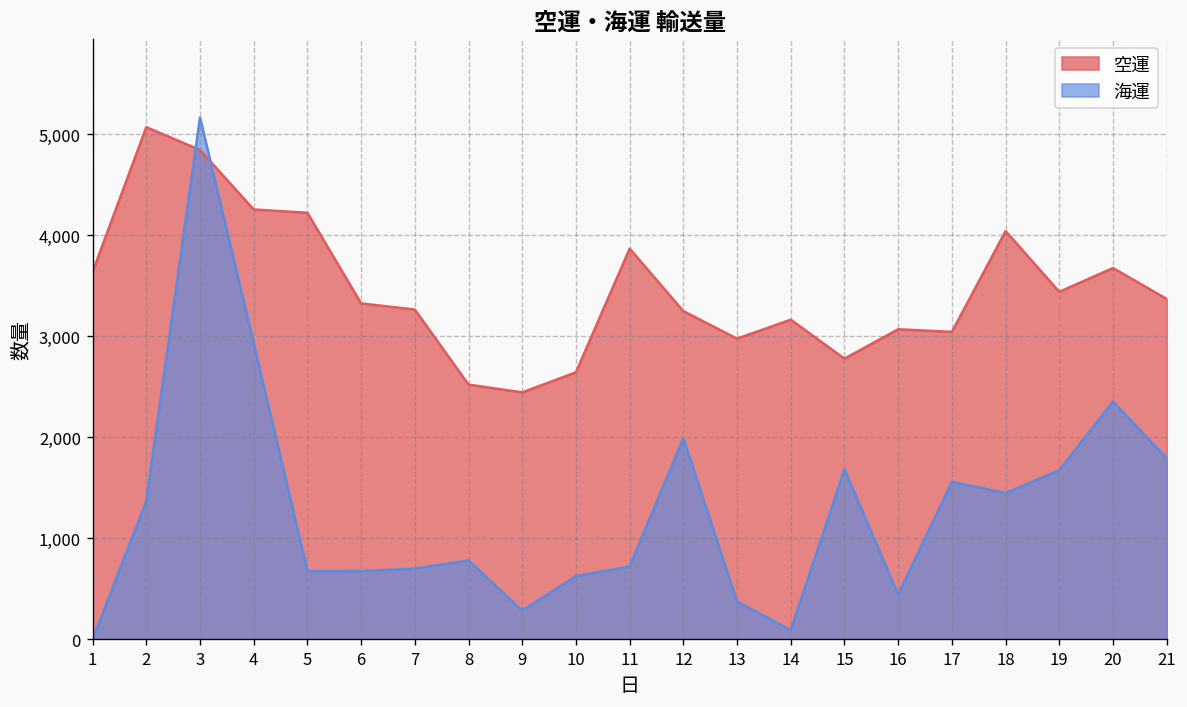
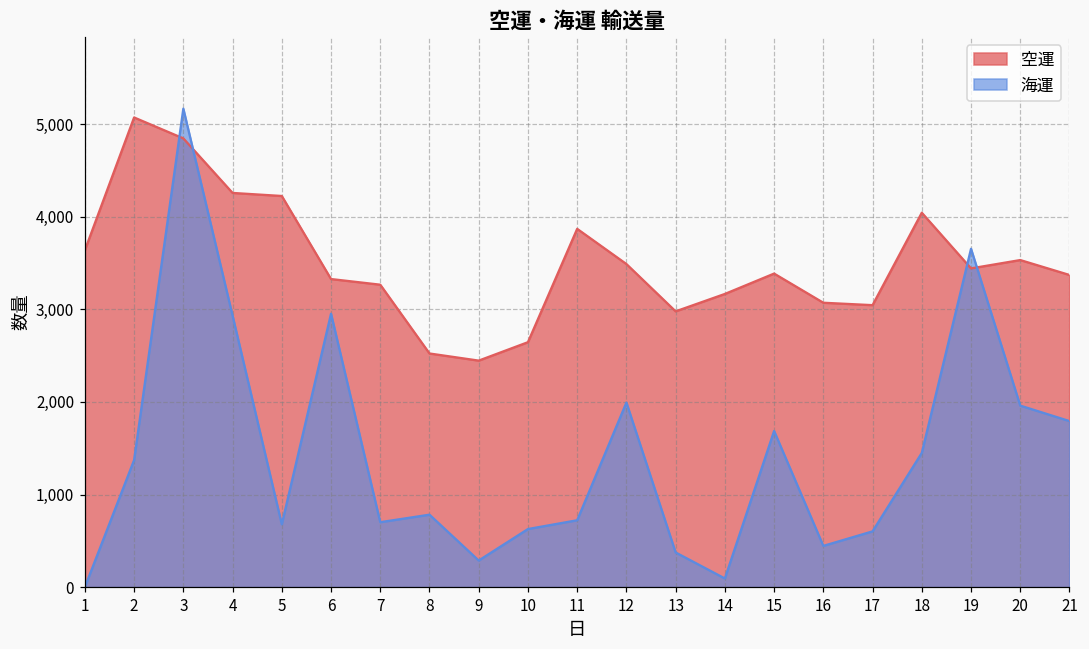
海運, 6: 700 -> 3,000
空運, 12: 3,300 -> 3,500
空運, 15: 2,800 -> 3,400
海運, 17: 1,600 -> 600
海運, 19: 1,700 -> 3,700
空運, 20: 3,700 -> 3,500
海運, 20: 2,400 -> 2,000
